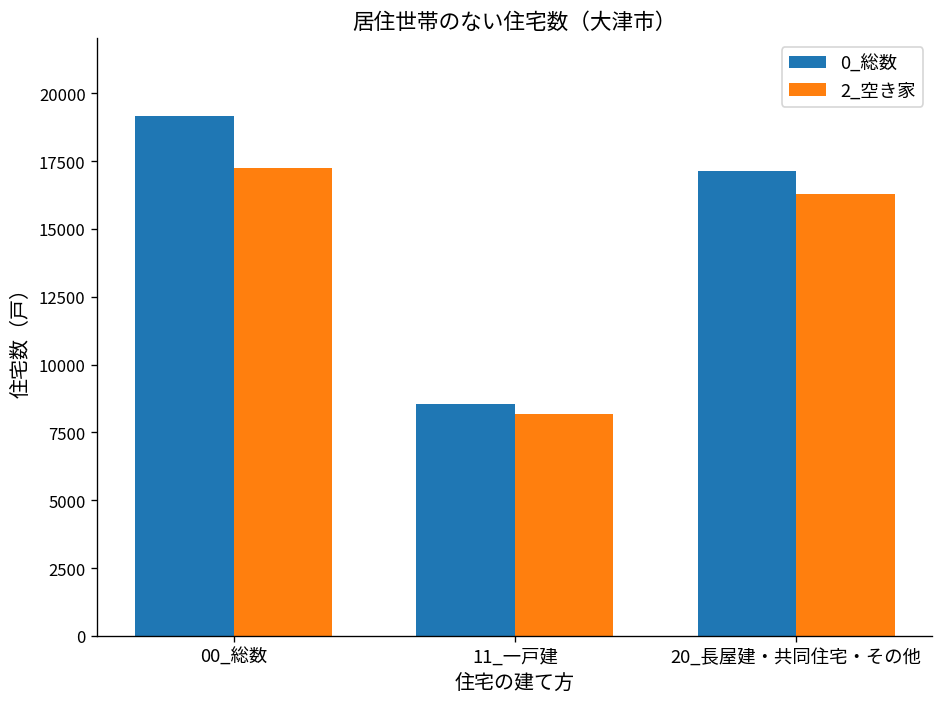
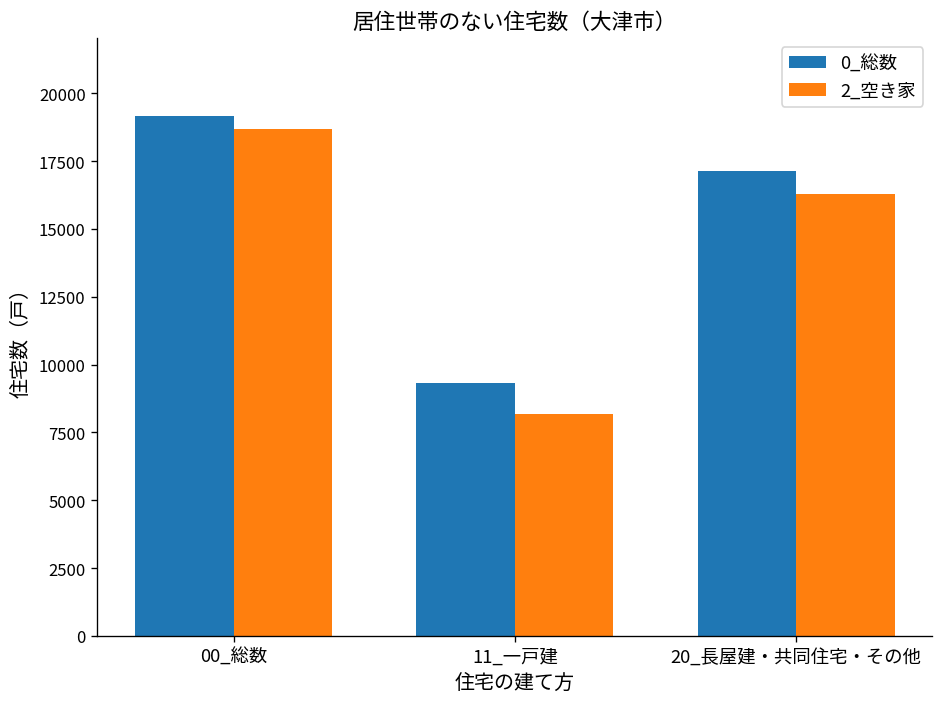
2_空き家, 00_総数: 17200 -> 18700
0_総数, 11_一戸建: 8500 -> 9300
